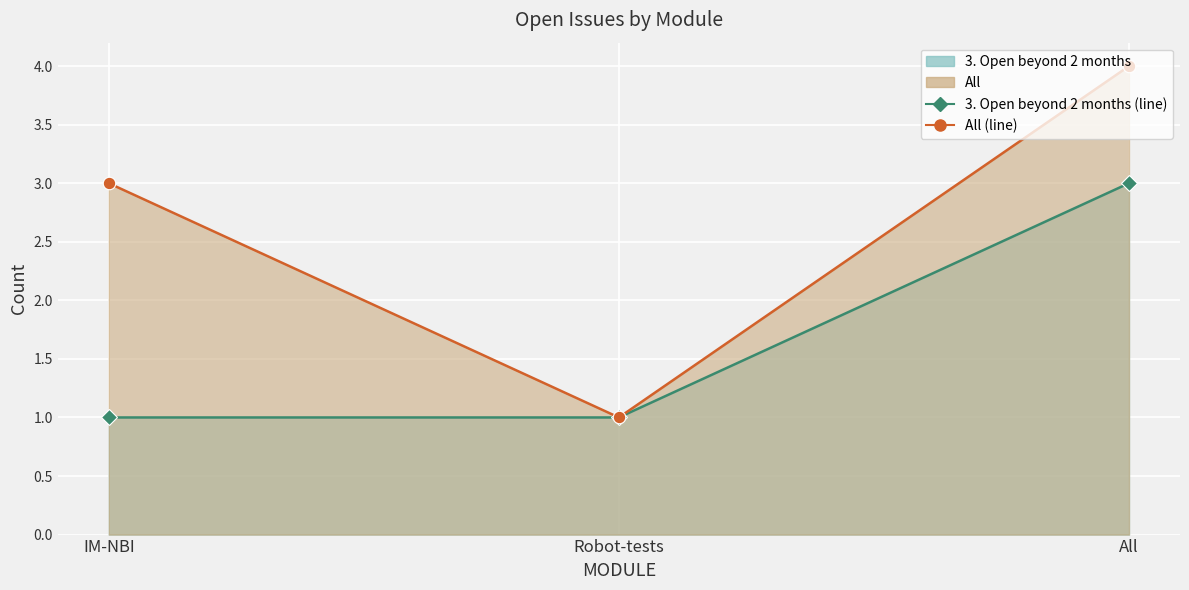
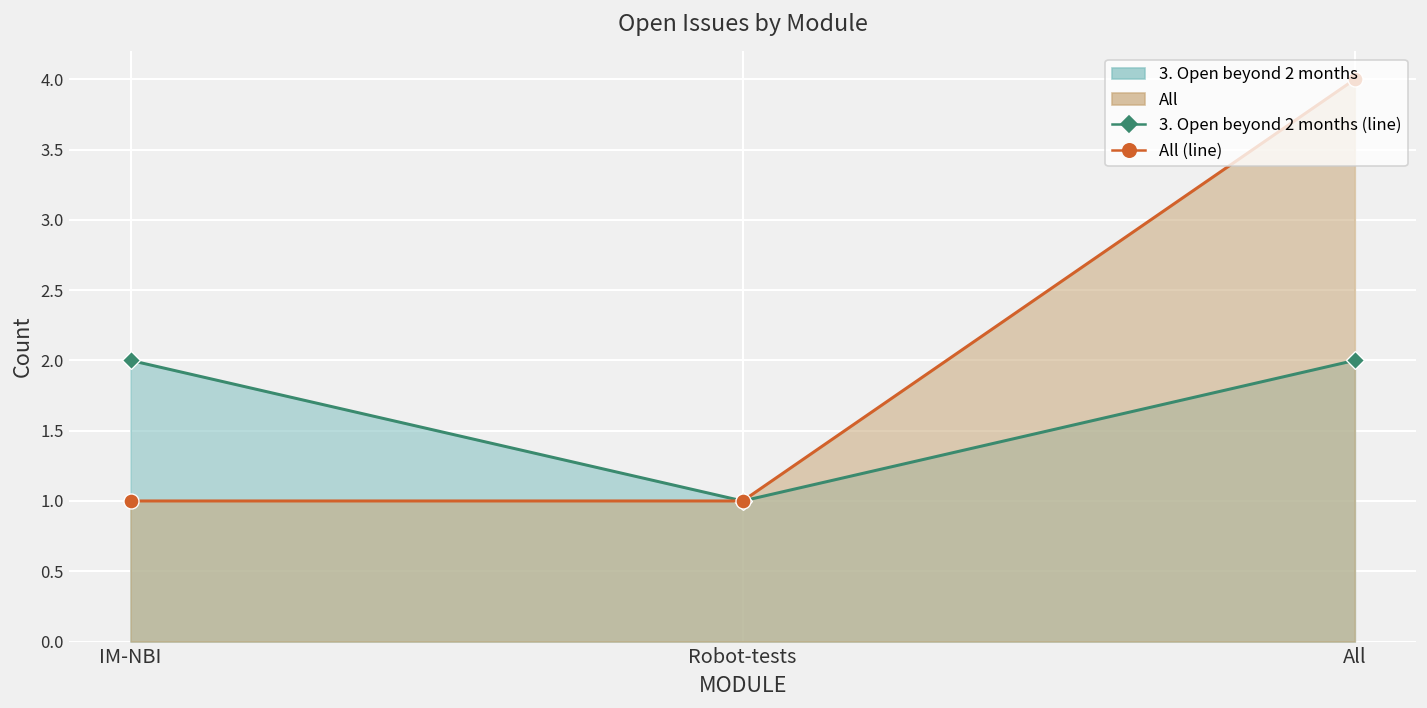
3. Open beyond 2 months, IM-NBI: 1 -> 2
All, IM-NBI: 3 -> 1
3. Open beyond 2 months, All: 3 -> 2
